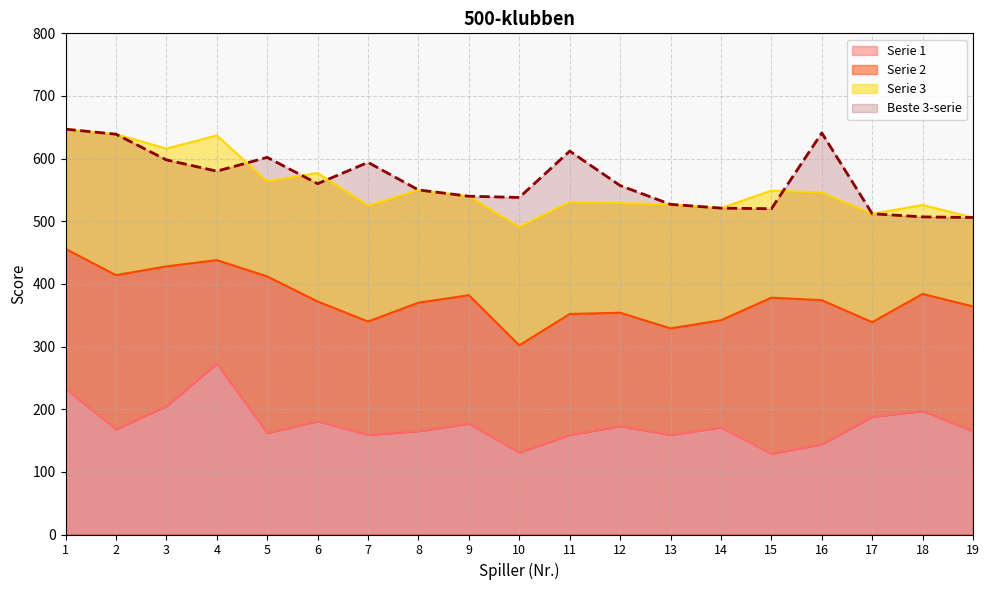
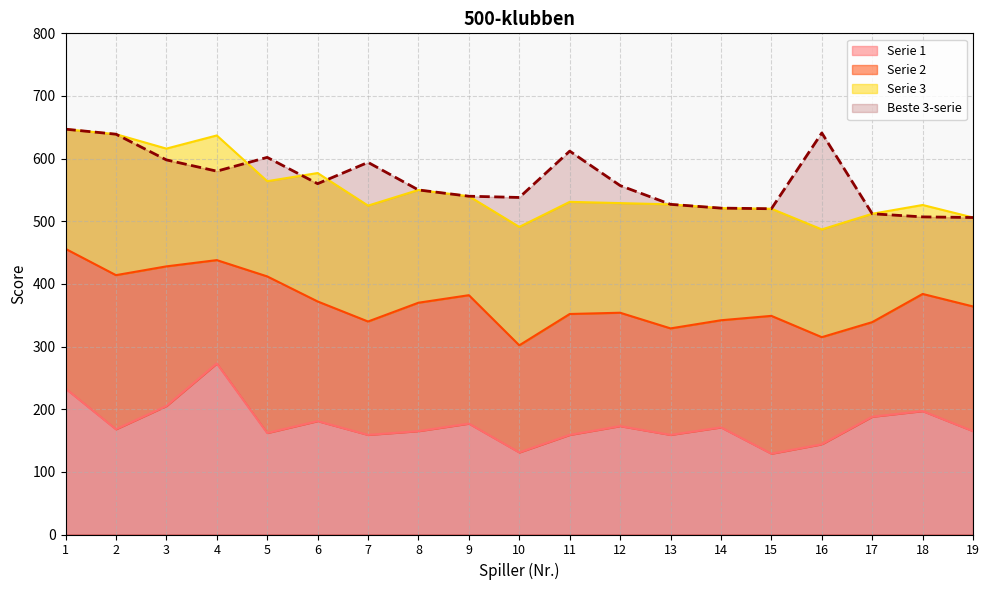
Serie 2, 15: 250 -> 220
Serie 2, 16: 230 -> 170
